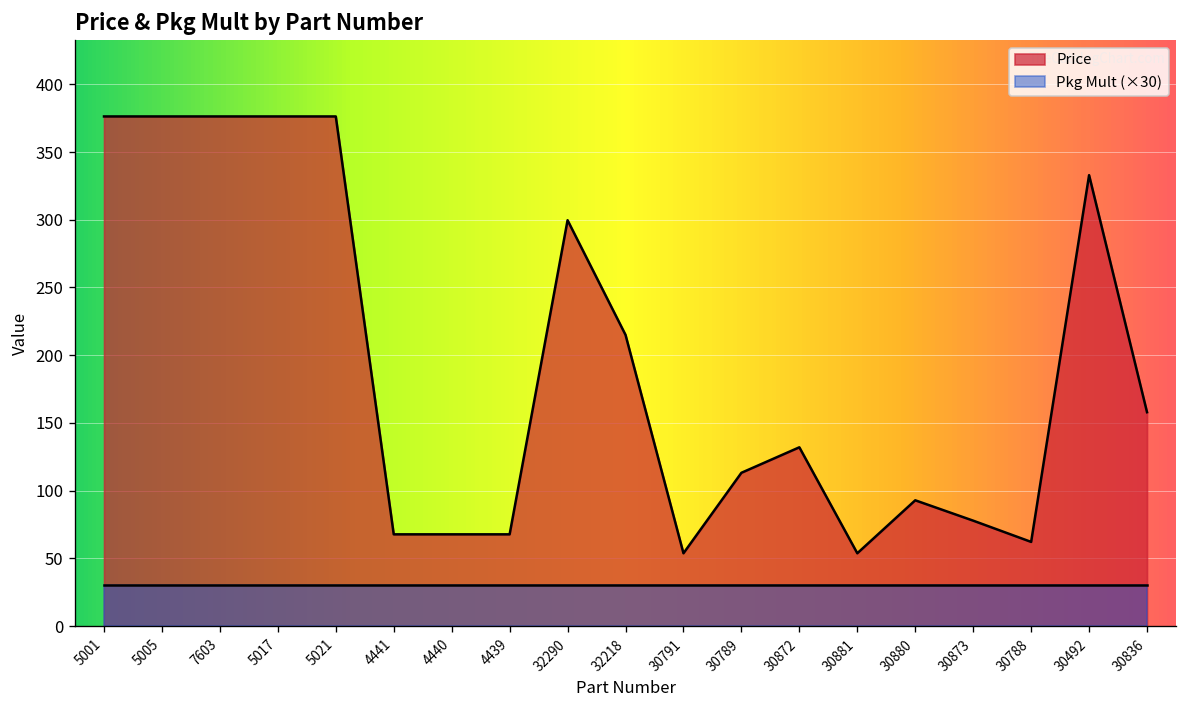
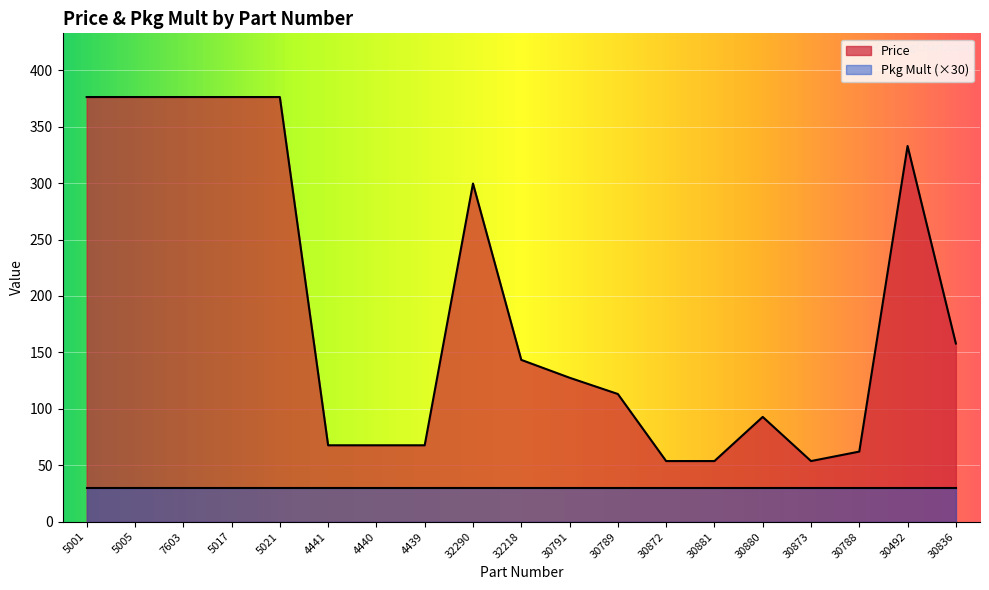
Price, 32218: 215 -> 143
Price, 30791: 54 -> 128
Price, 30872: 132 -> 54
Price, 30873: 78 -> 54
